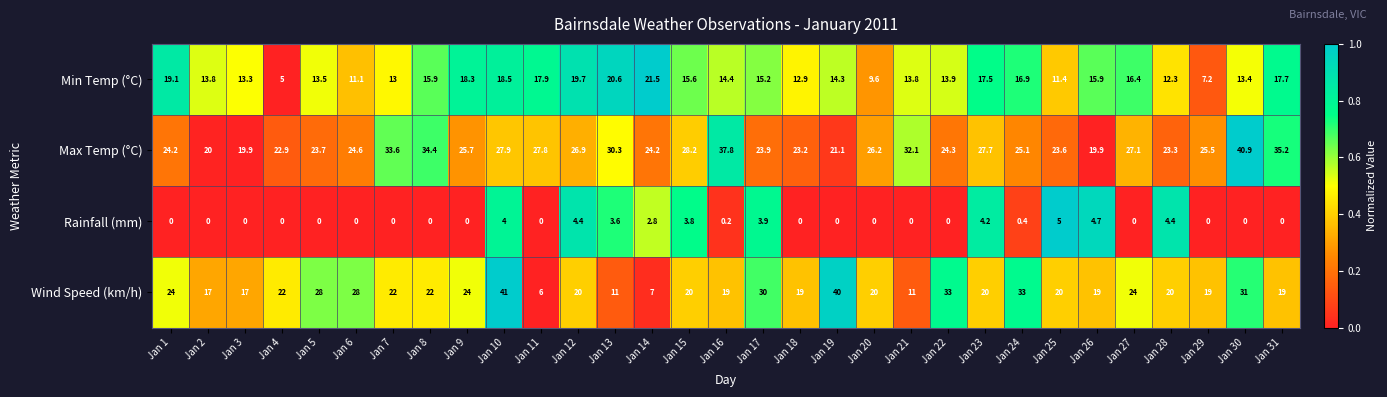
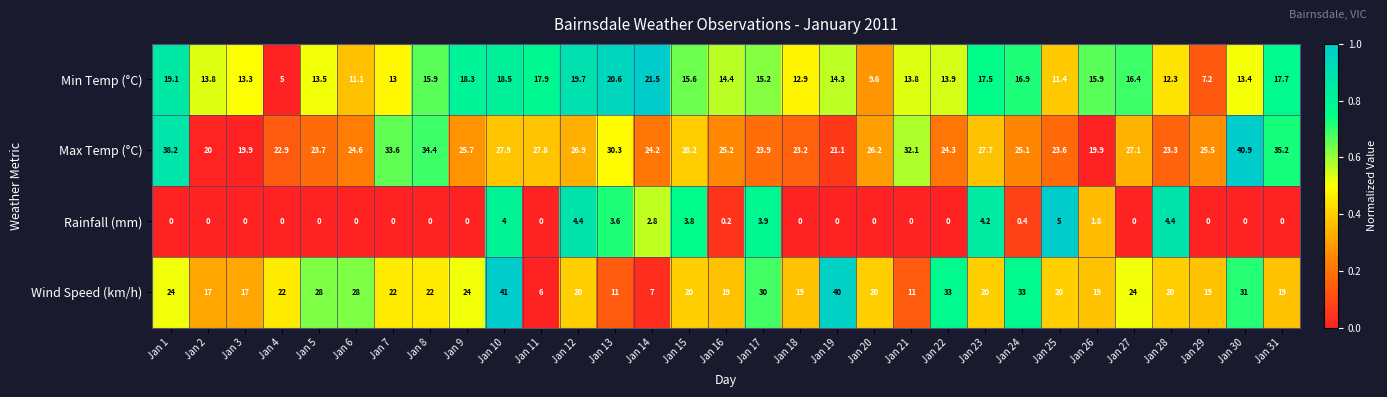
Max Temp (°C), Jan 1: 24.2 -> 38.2
Max Temp (°C), Jan 16: 37.8 -> 25.2
Rainfall (mm), Jan 26: 4.7 -> 1.8
